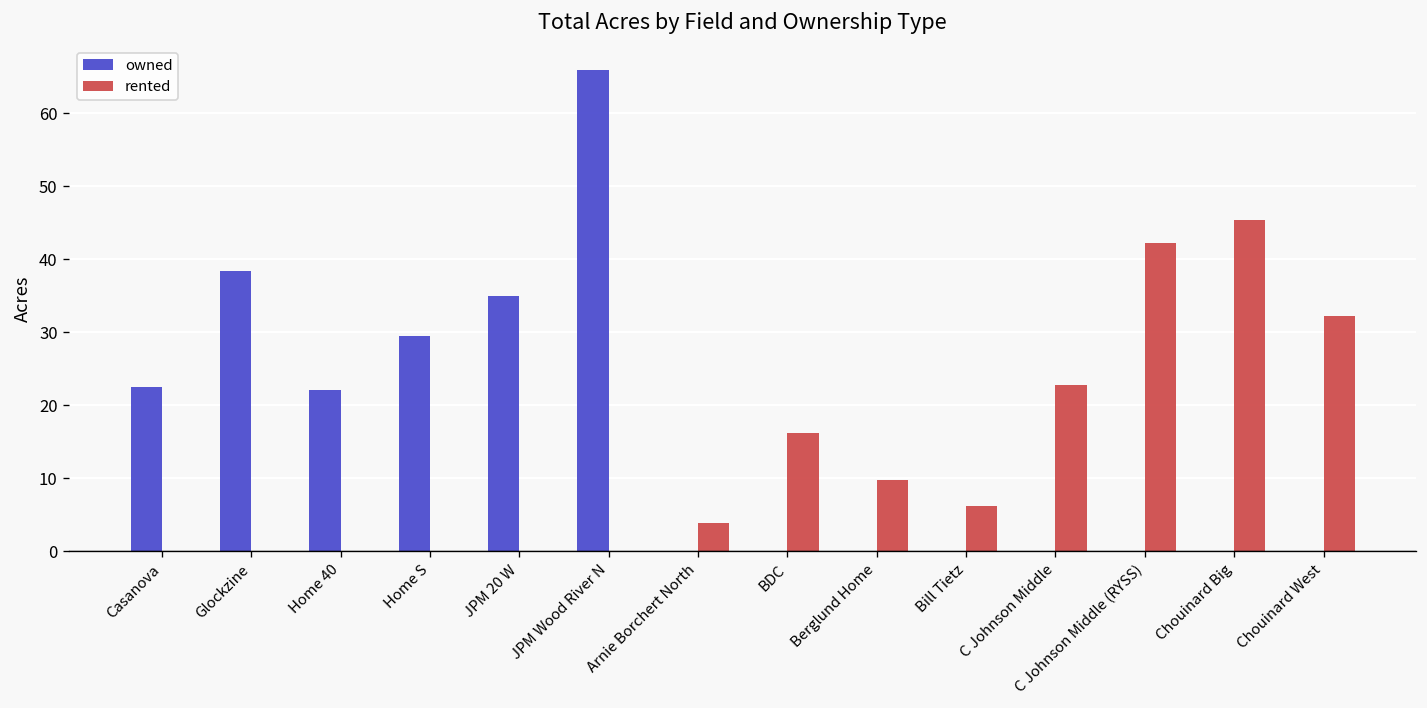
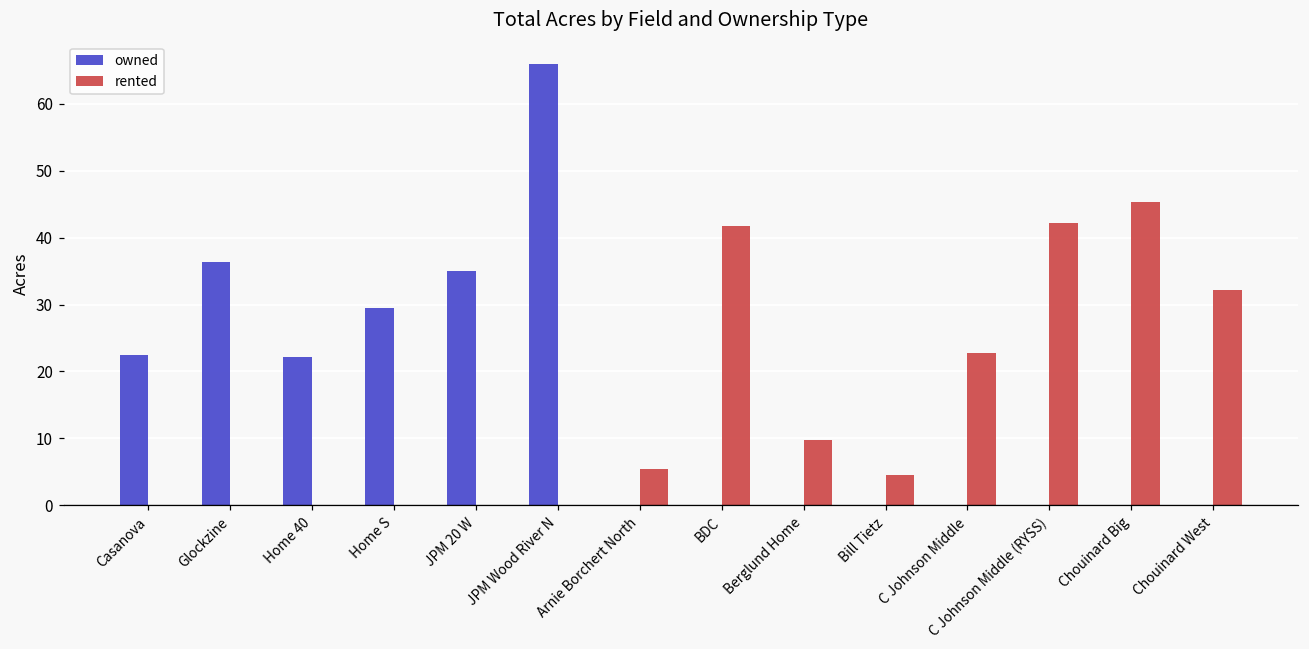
owned, Glockzine: 38 -> 36
rented, Arnie Borchert North: 4 -> 5
rented, BDC: 16 -> 42
rented, Bill Tietz: 6 -> 5
